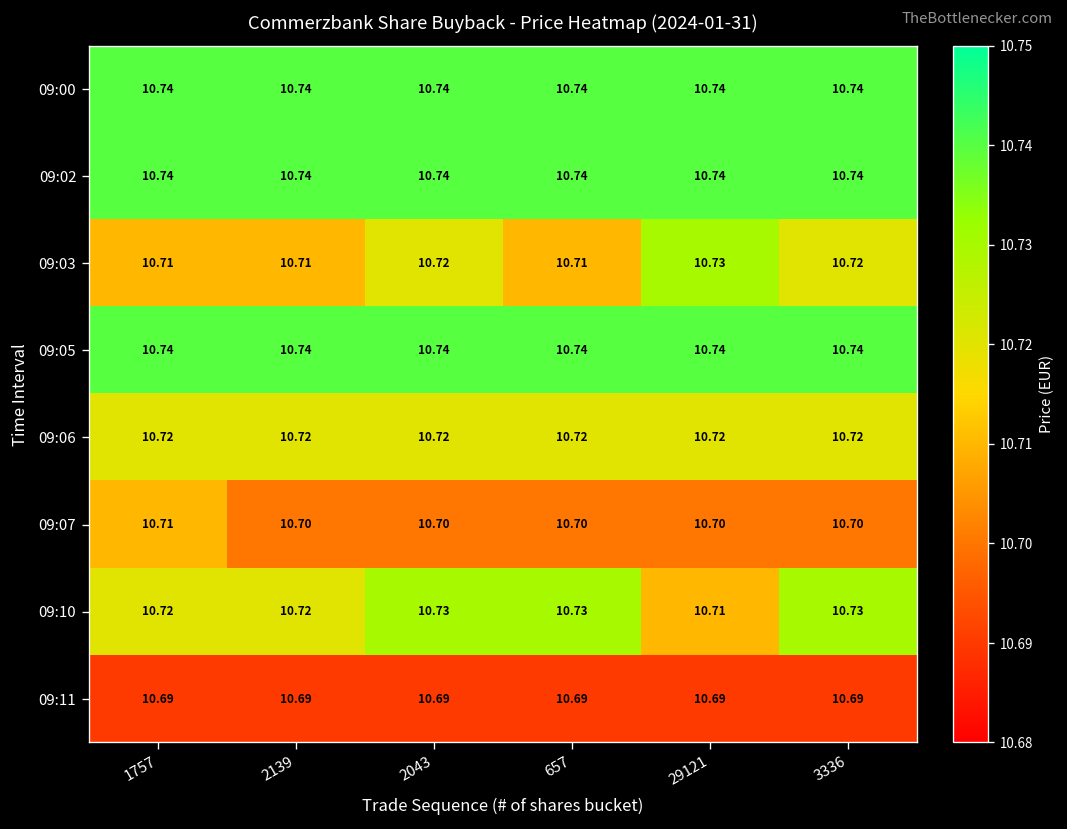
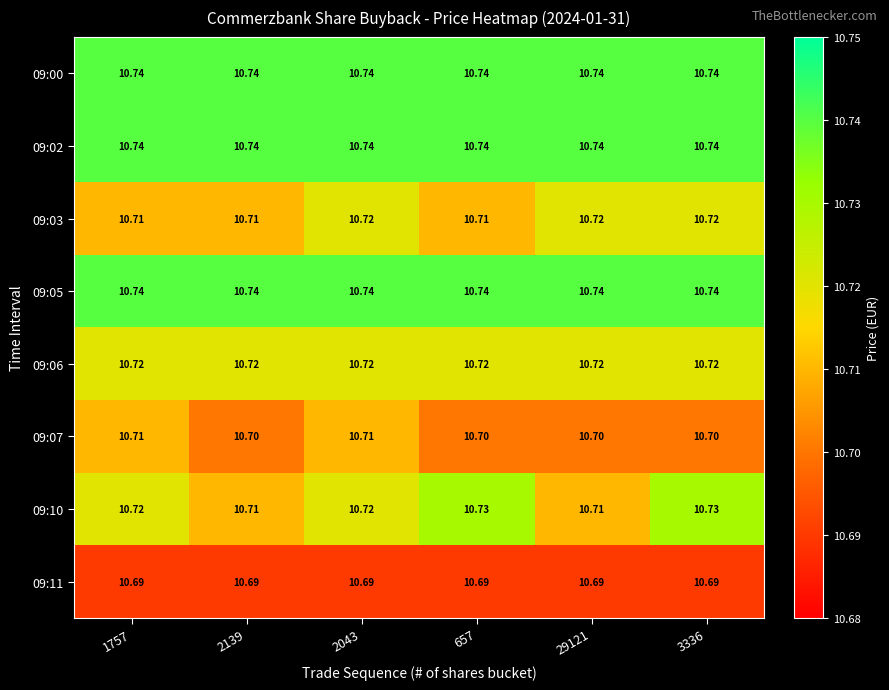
09:03, 29121: 10.73 -> 10.72
09:07, 2043: 10.70 -> 10.71
09:10, 2139: 10.72 -> 10.71
09:10, 2043: 10.73 -> 10.72
